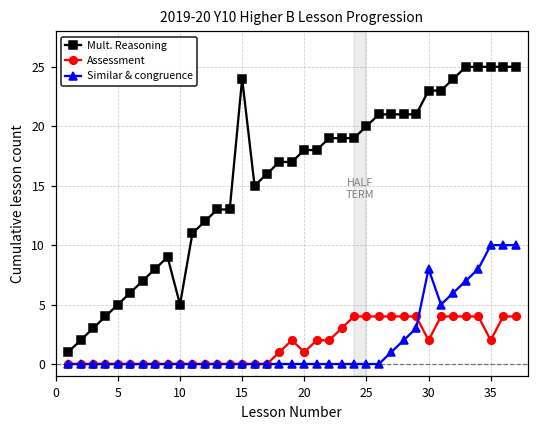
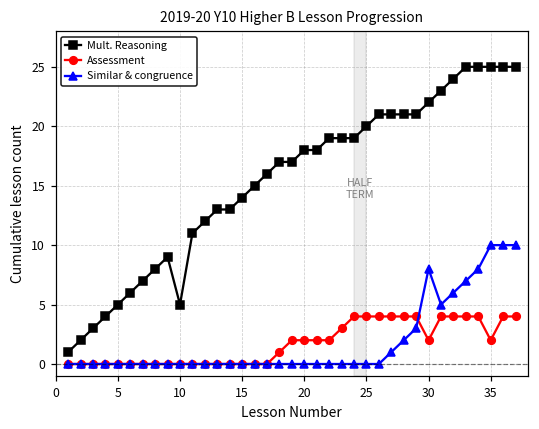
Mult. Reasoning, 15: 24 -> 14
Assessment, 20: 1 -> 2
Mult. Reasoning, 30: 23 -> 22
